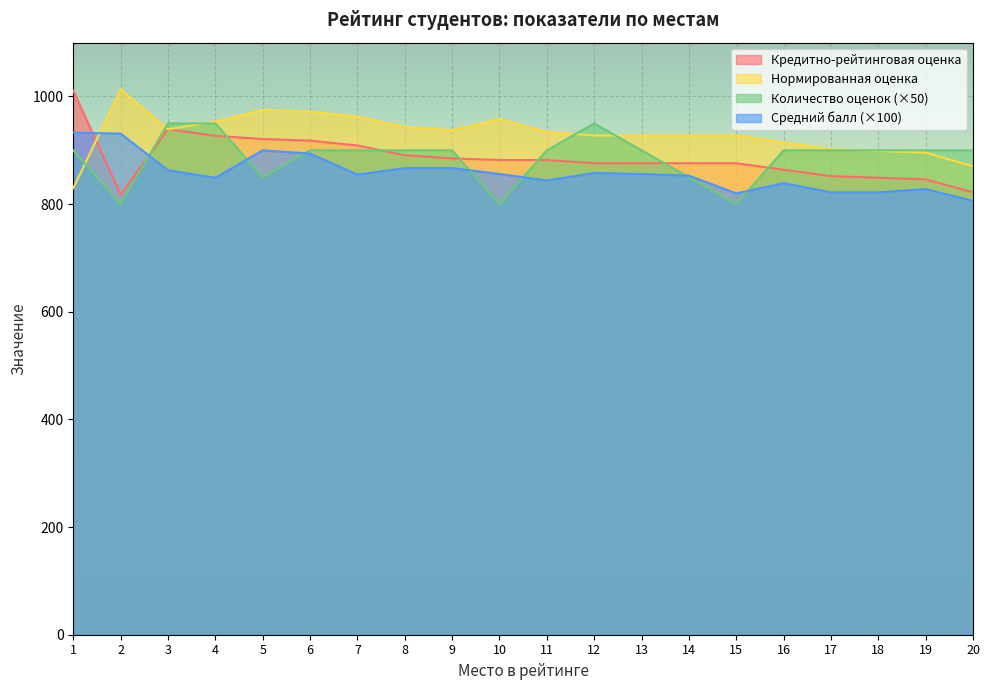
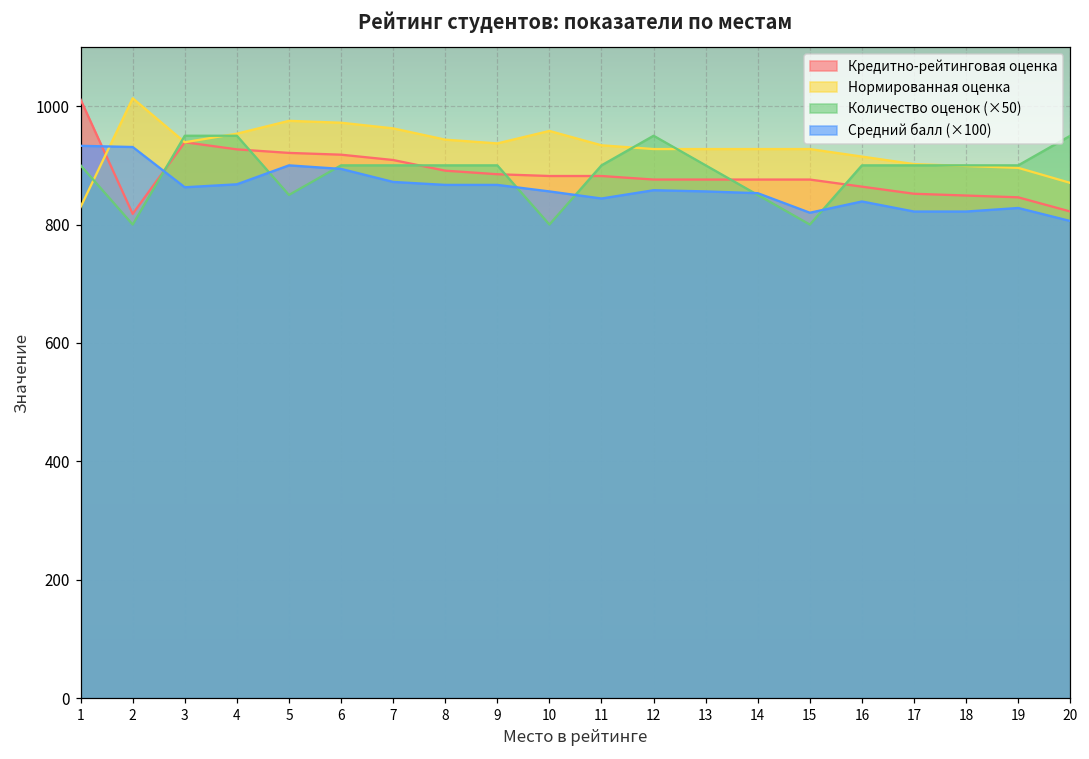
Средний балл (×100), 4: 850 -> 870
Средний балл (×100), 7: 860 -> 870
Количество оценок (×50), 20: 900 -> 950
